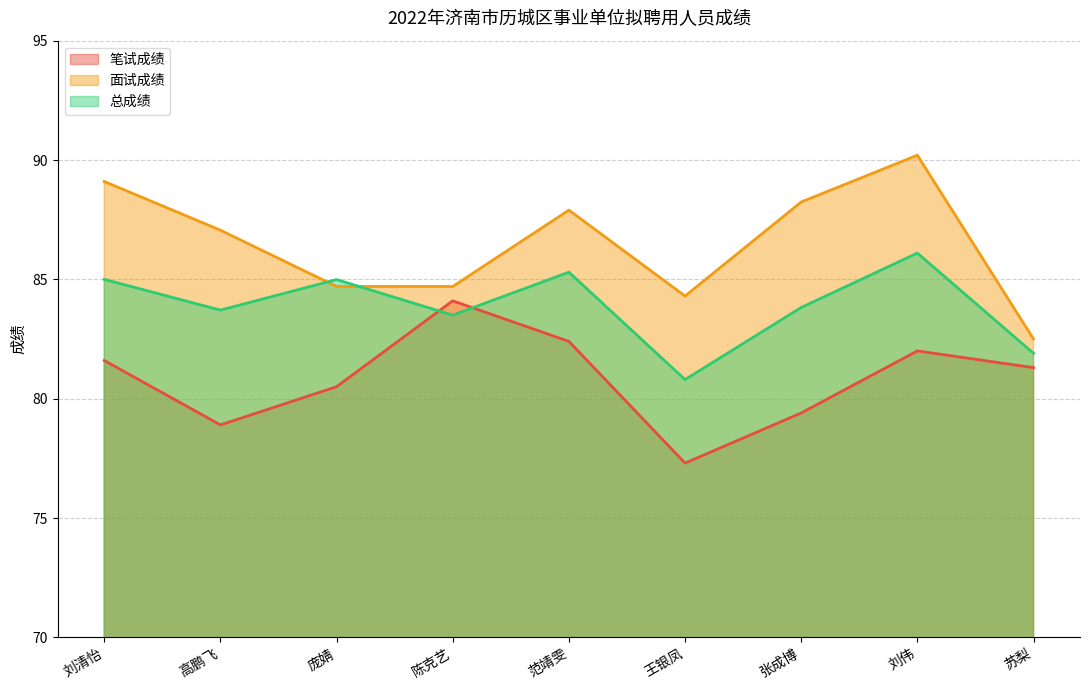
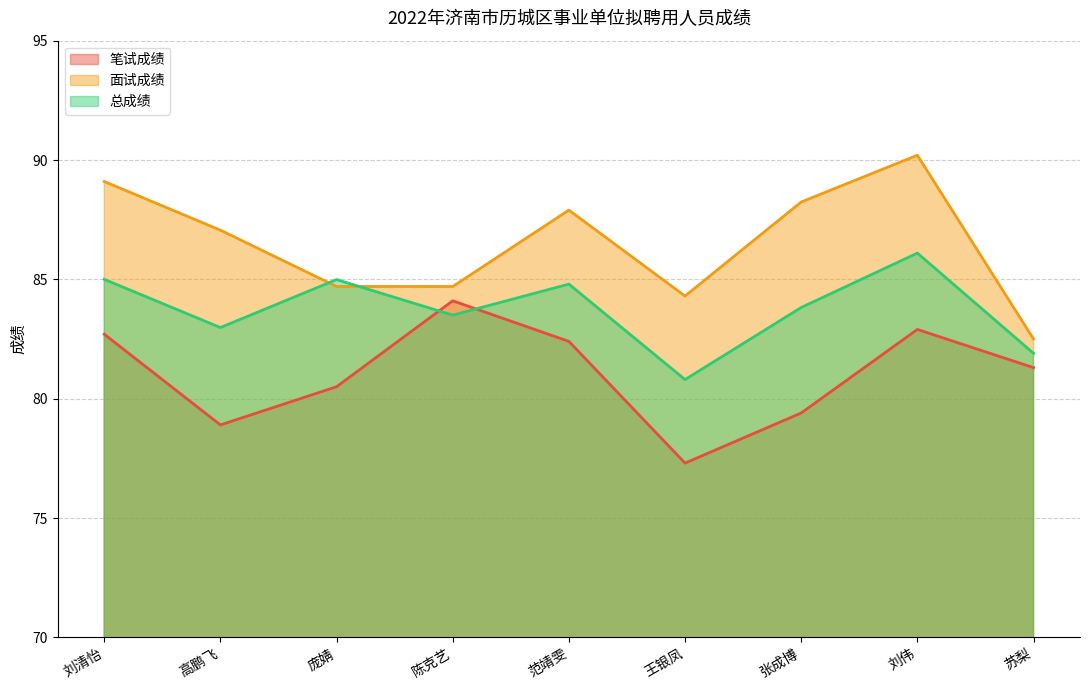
笔试成绩, 刘清怡: 81.6 -> 82.7
总成绩, 高鹏飞: 83.7 -> 83.0
总成绩, 范靖雯: 85.3 -> 84.8
笔试成绩, 刘伟: 82.0 -> 82.9
